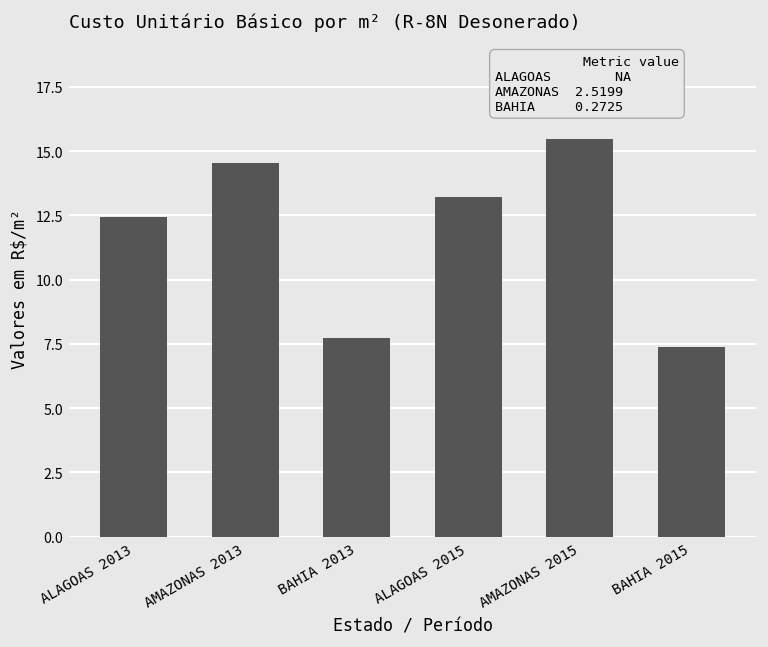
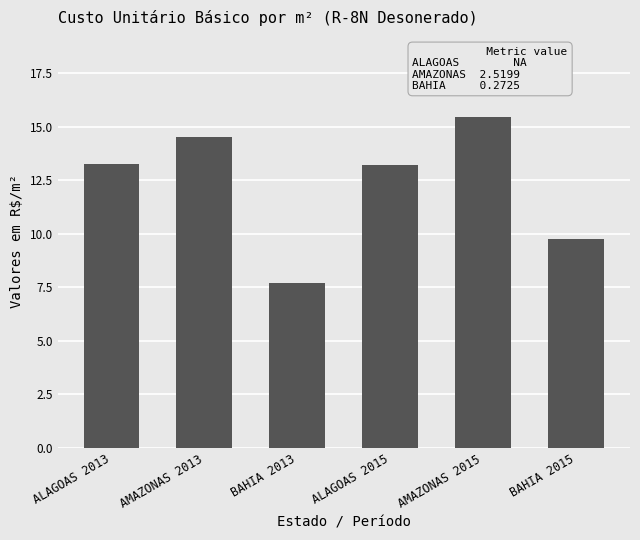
ALAGOAS 2013: 12.4 -> 13.2
BAHIA 2015: 7.4 -> 9.8
